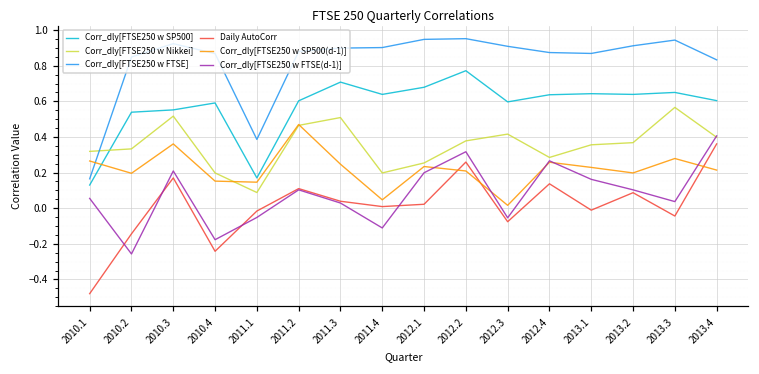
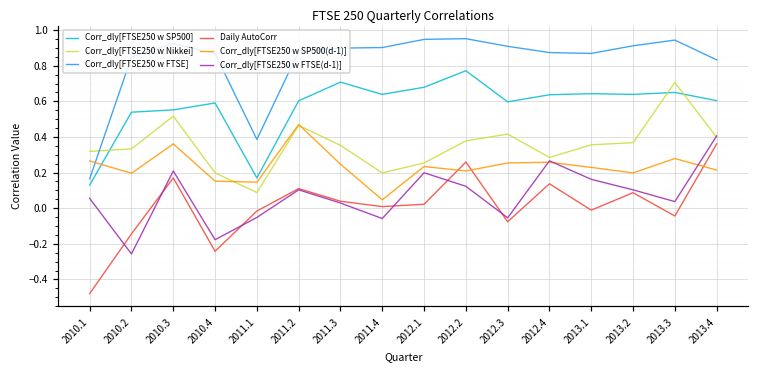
Corr_dly[FTSE250 w Nikkei], 2011.3: 0.51 -> 0.35
Corr_dly[FTSE250 w FTSE(d-1)], 2011.4: -0.11 -> -0.06
Corr_dly[FTSE250 w FTSE(d-1)], 2012.2: 0.32 -> 0.12
Corr_dly[FTSE250 w SP500(d-1)], 2012.3: 0.02 -> 0.25
Corr_dly[FTSE250 w Nikkei], 2013.3: 0.57 -> 0.71
